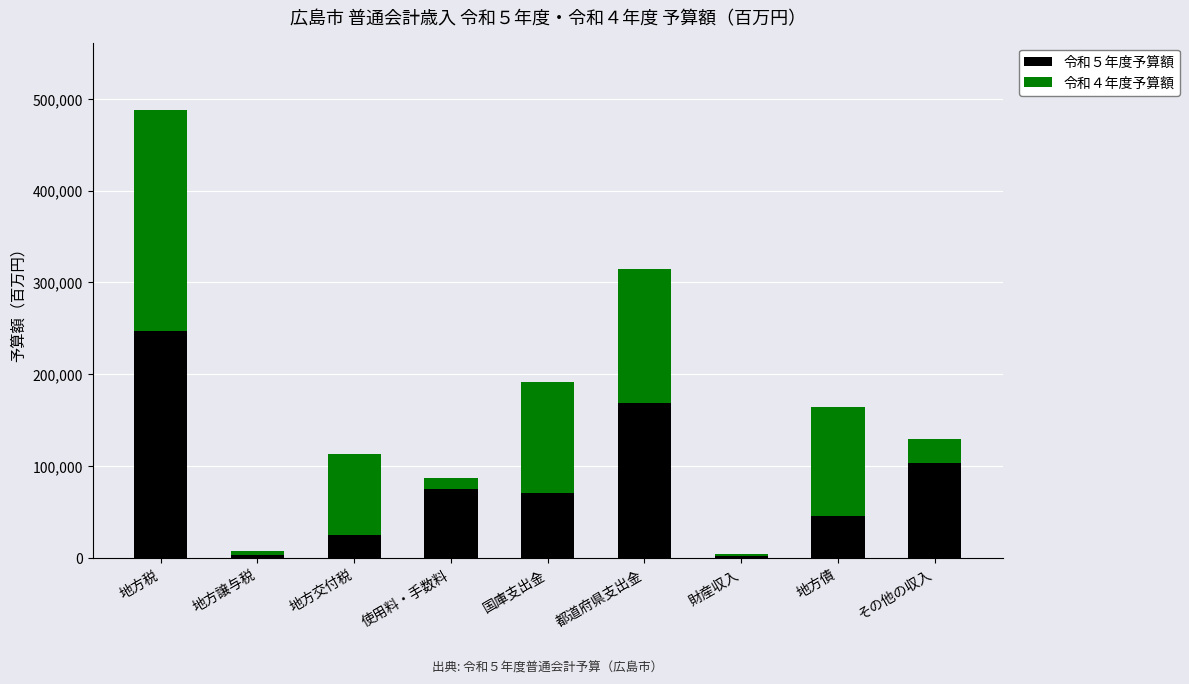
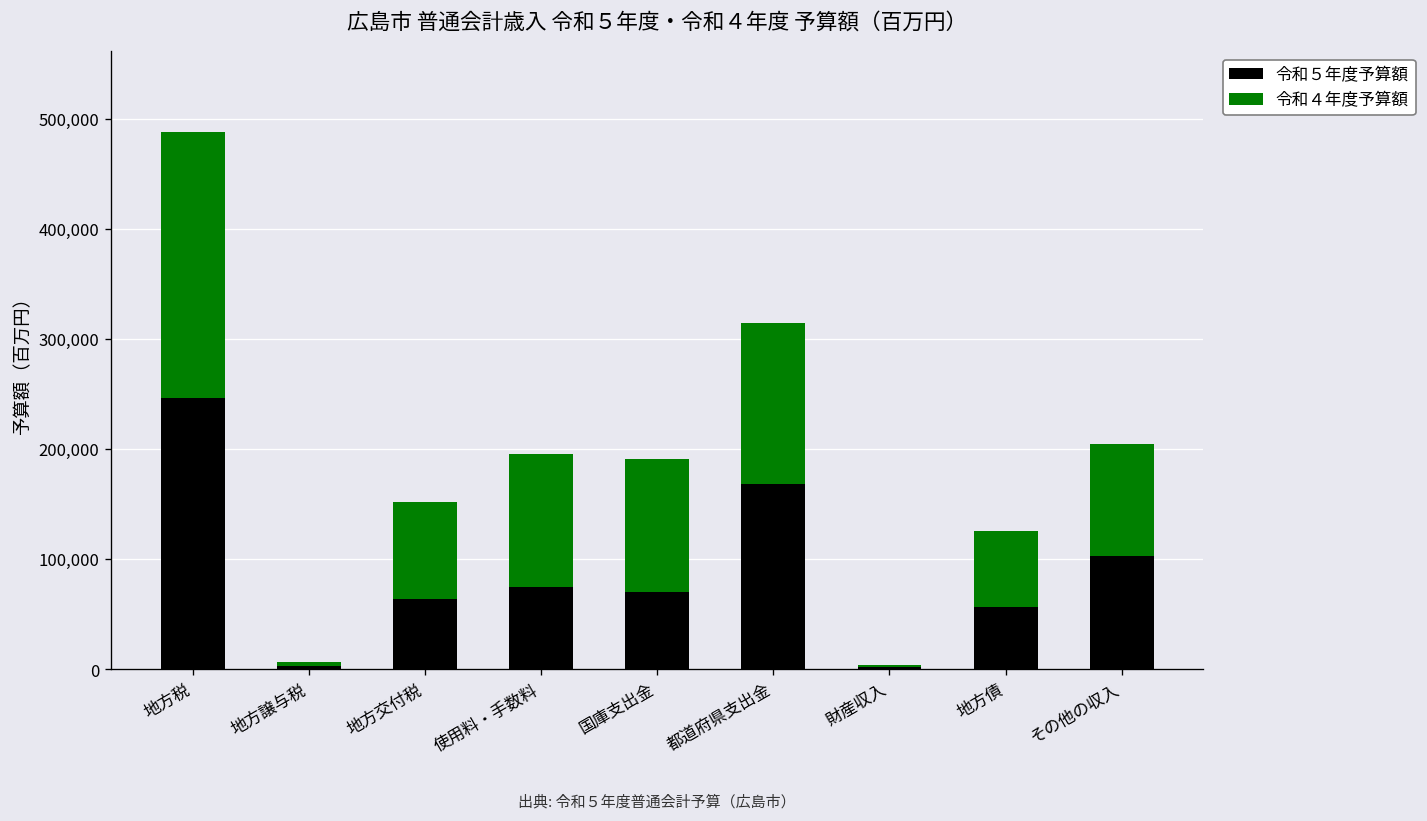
令和５年度予算額, 地方交付税: 20,000 -> 60,000
令和４年度予算額, 使用料・手数料: 10,000 -> 120,000
令和５年度予算額, 地方債: 50,000 -> 60,000
令和４年度予算額, 地方債: 120,000 -> 70,000
令和４年度予算額, その他の収入: 30,000 -> 100,000
